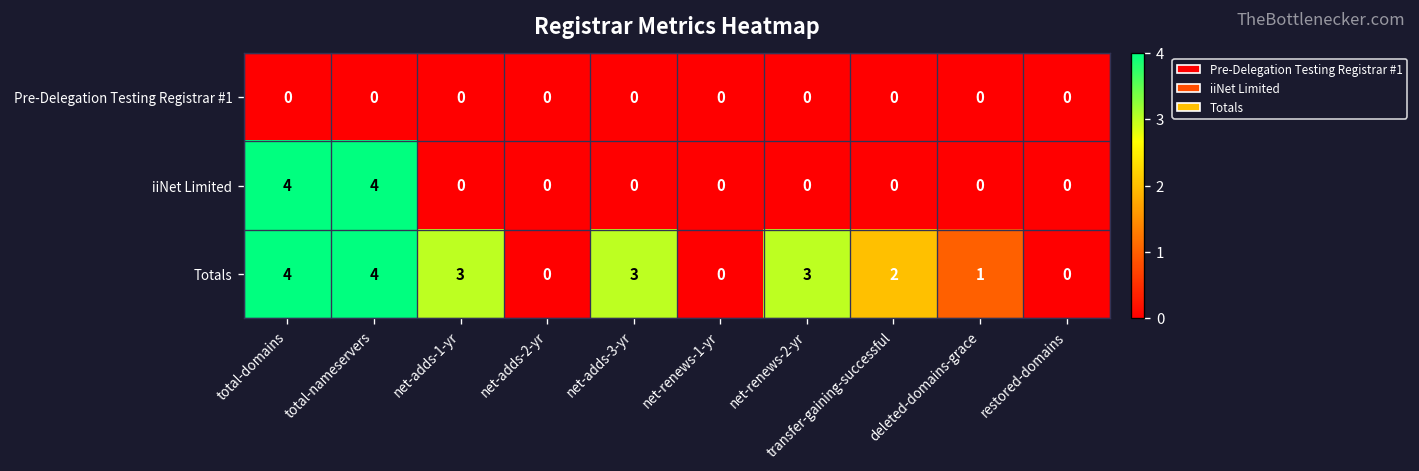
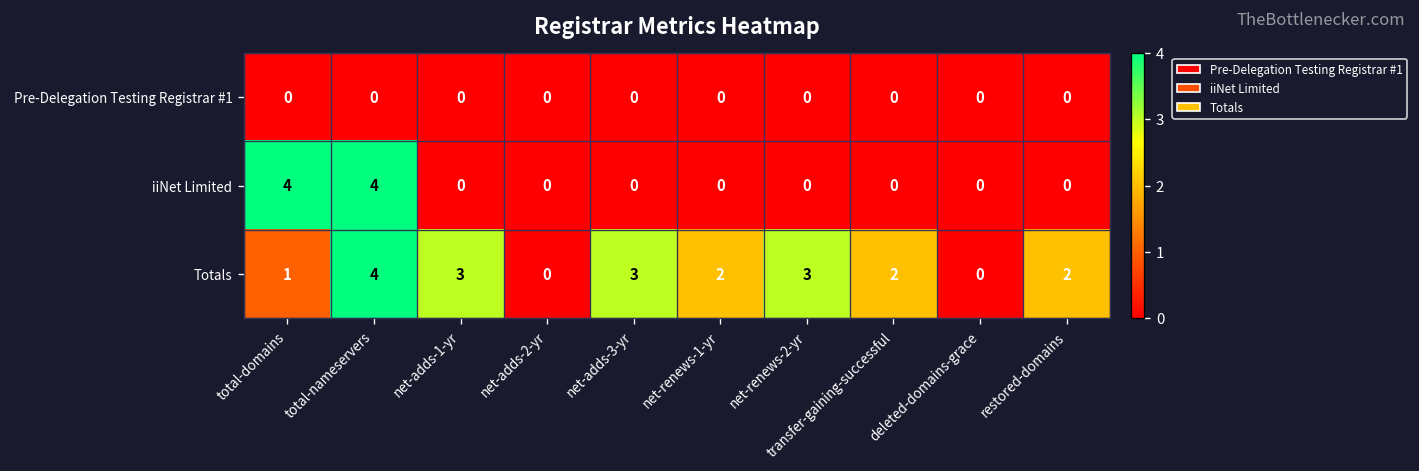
Totals, total-domains: 4 -> 1
Totals, net-renews-1-yr: 0 -> 2
Totals, deleted-domains-grace: 1 -> 0
Totals, restored-domains: 0 -> 2
